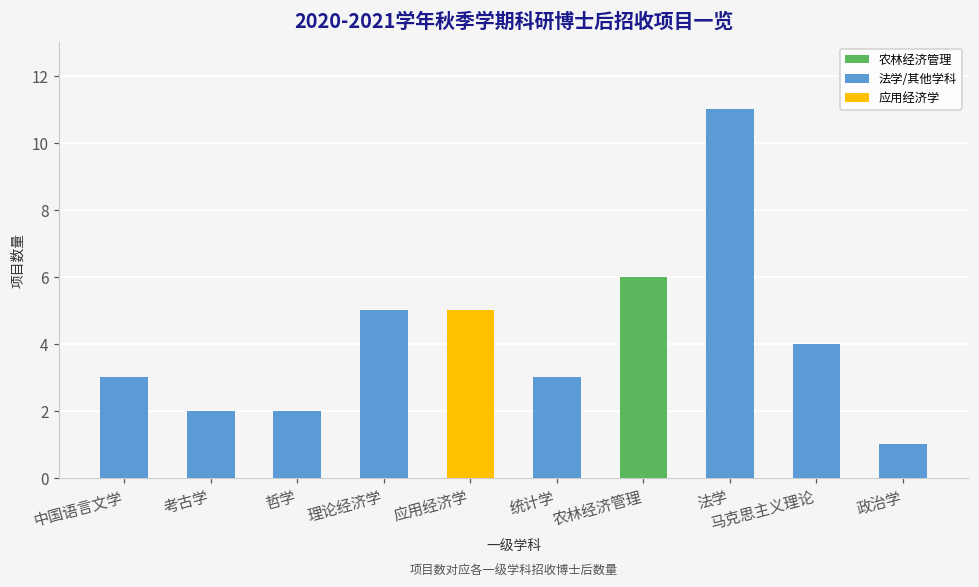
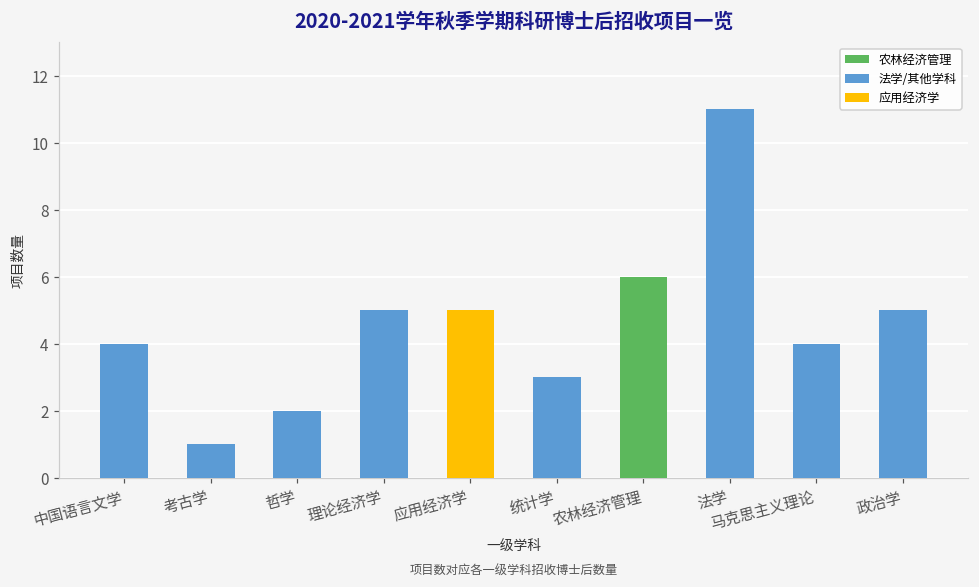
中国语言文学: 3 -> 4
考古学: 2 -> 1
政治学: 1 -> 5
